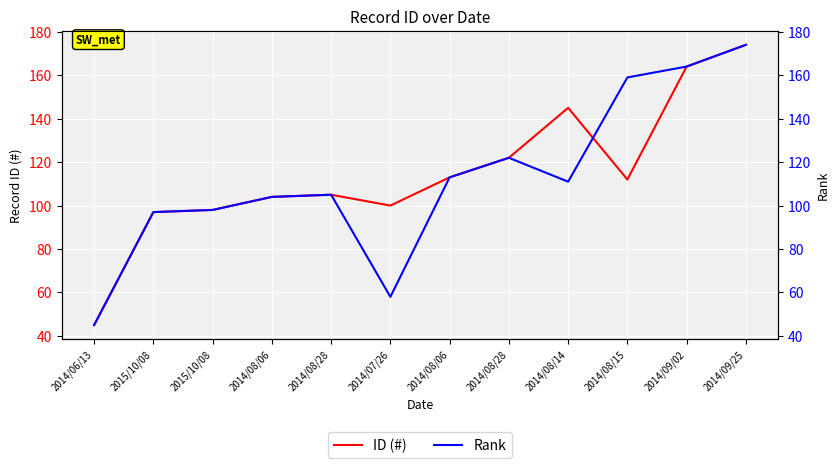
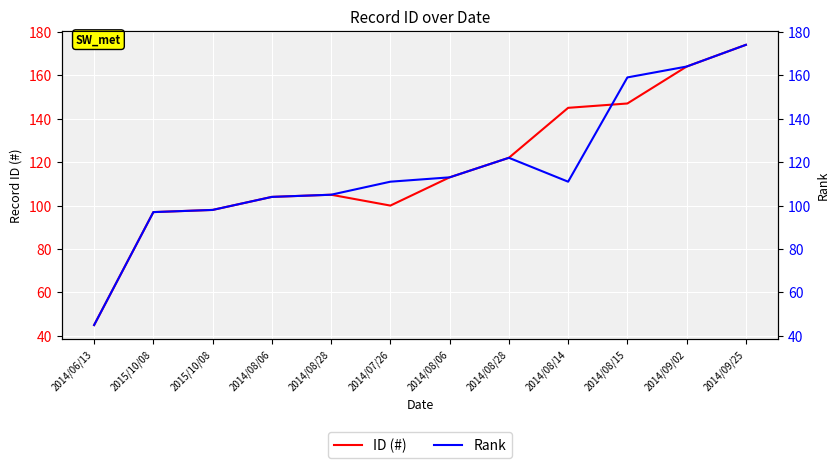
ID (#), 2014/08/15: 112 -> 147
Rank, 2014/07/26: 58 -> 111
